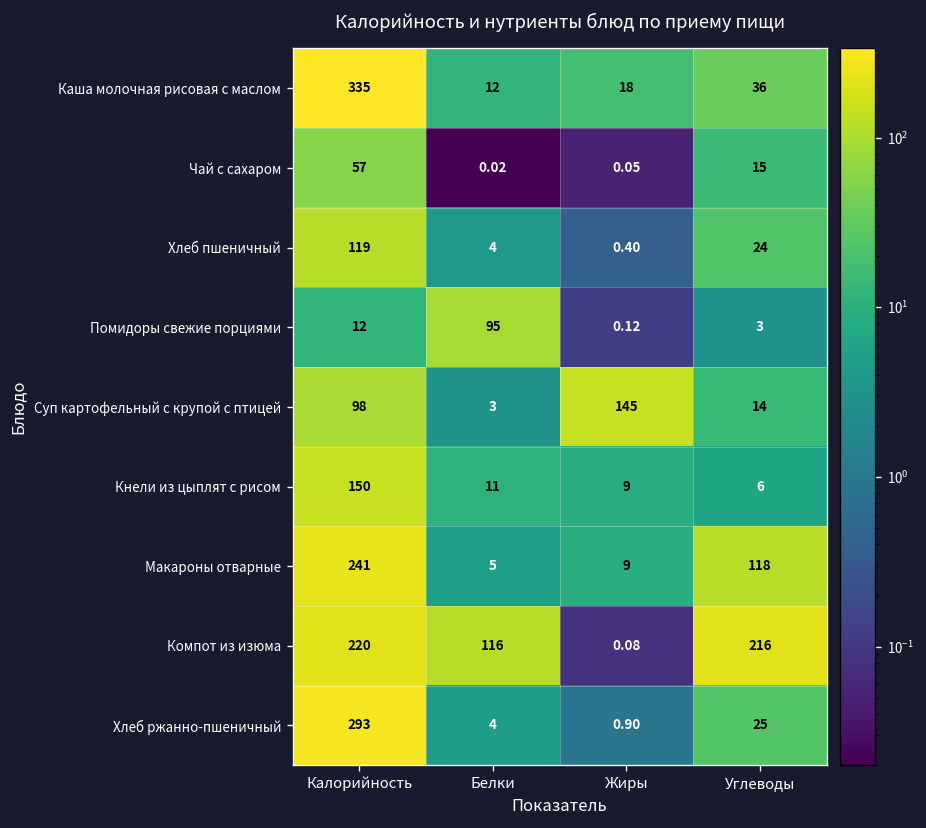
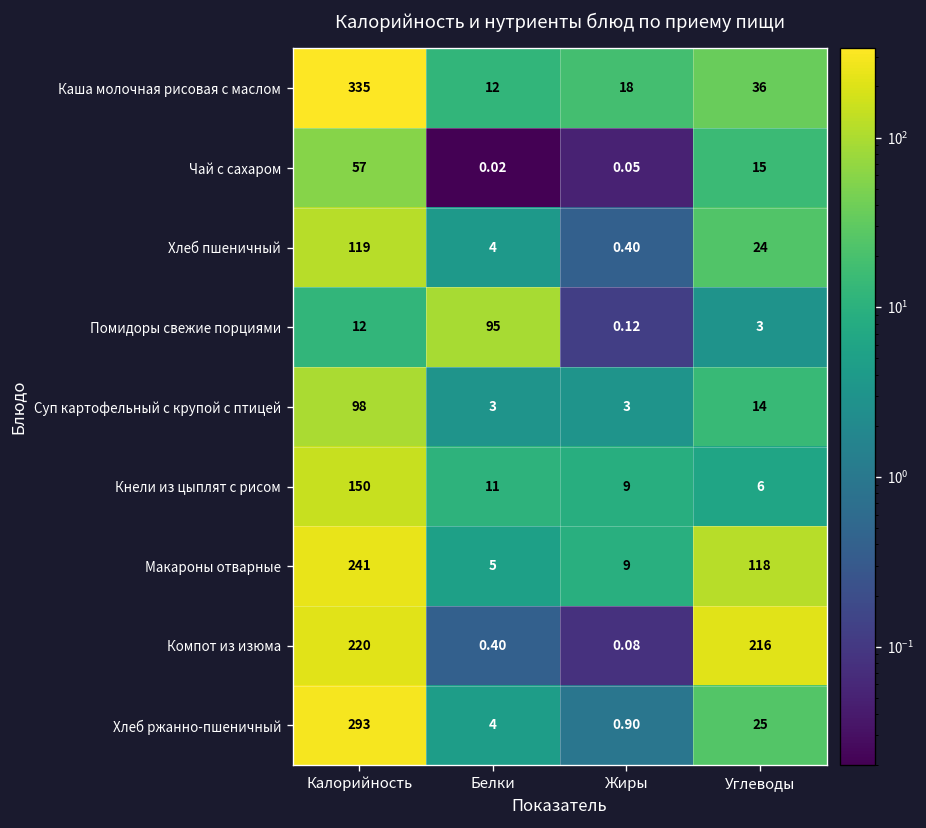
Суп картофельный с крупой с птицей, Жиры: 145 -> 3
Компот из изюма, Белки: 116 -> 0.40
